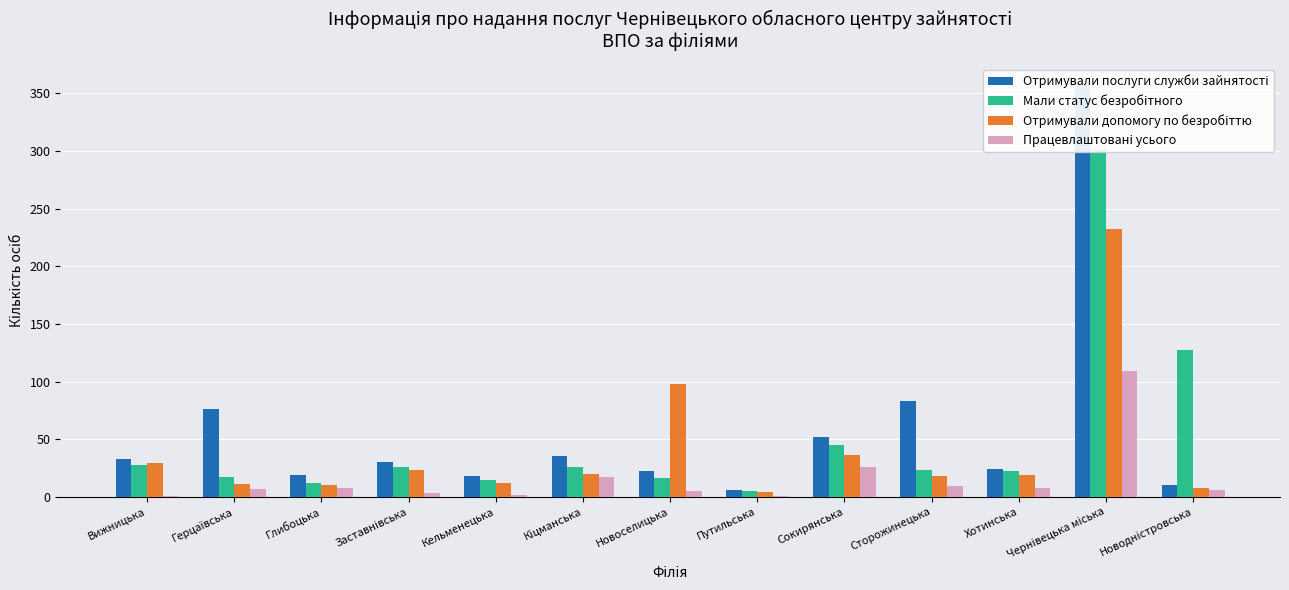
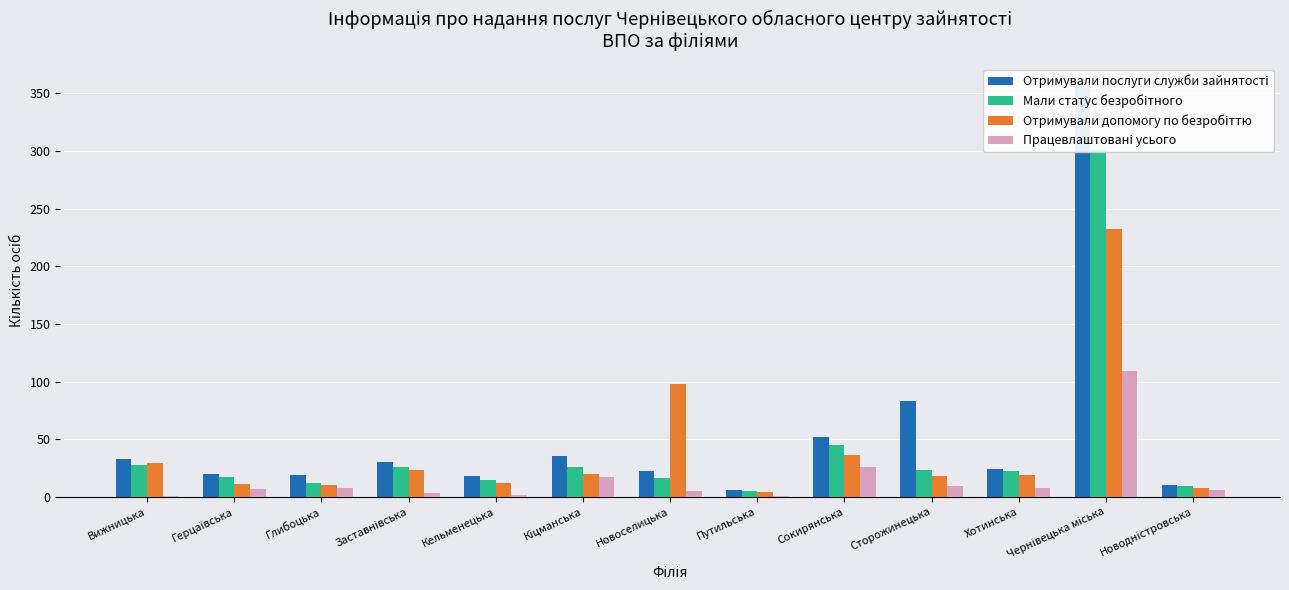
Отримували послуги служби зайнятості, Герцаївська: 76 -> 20
Мали статус безробітного, Новодністровська: 127 -> 9
